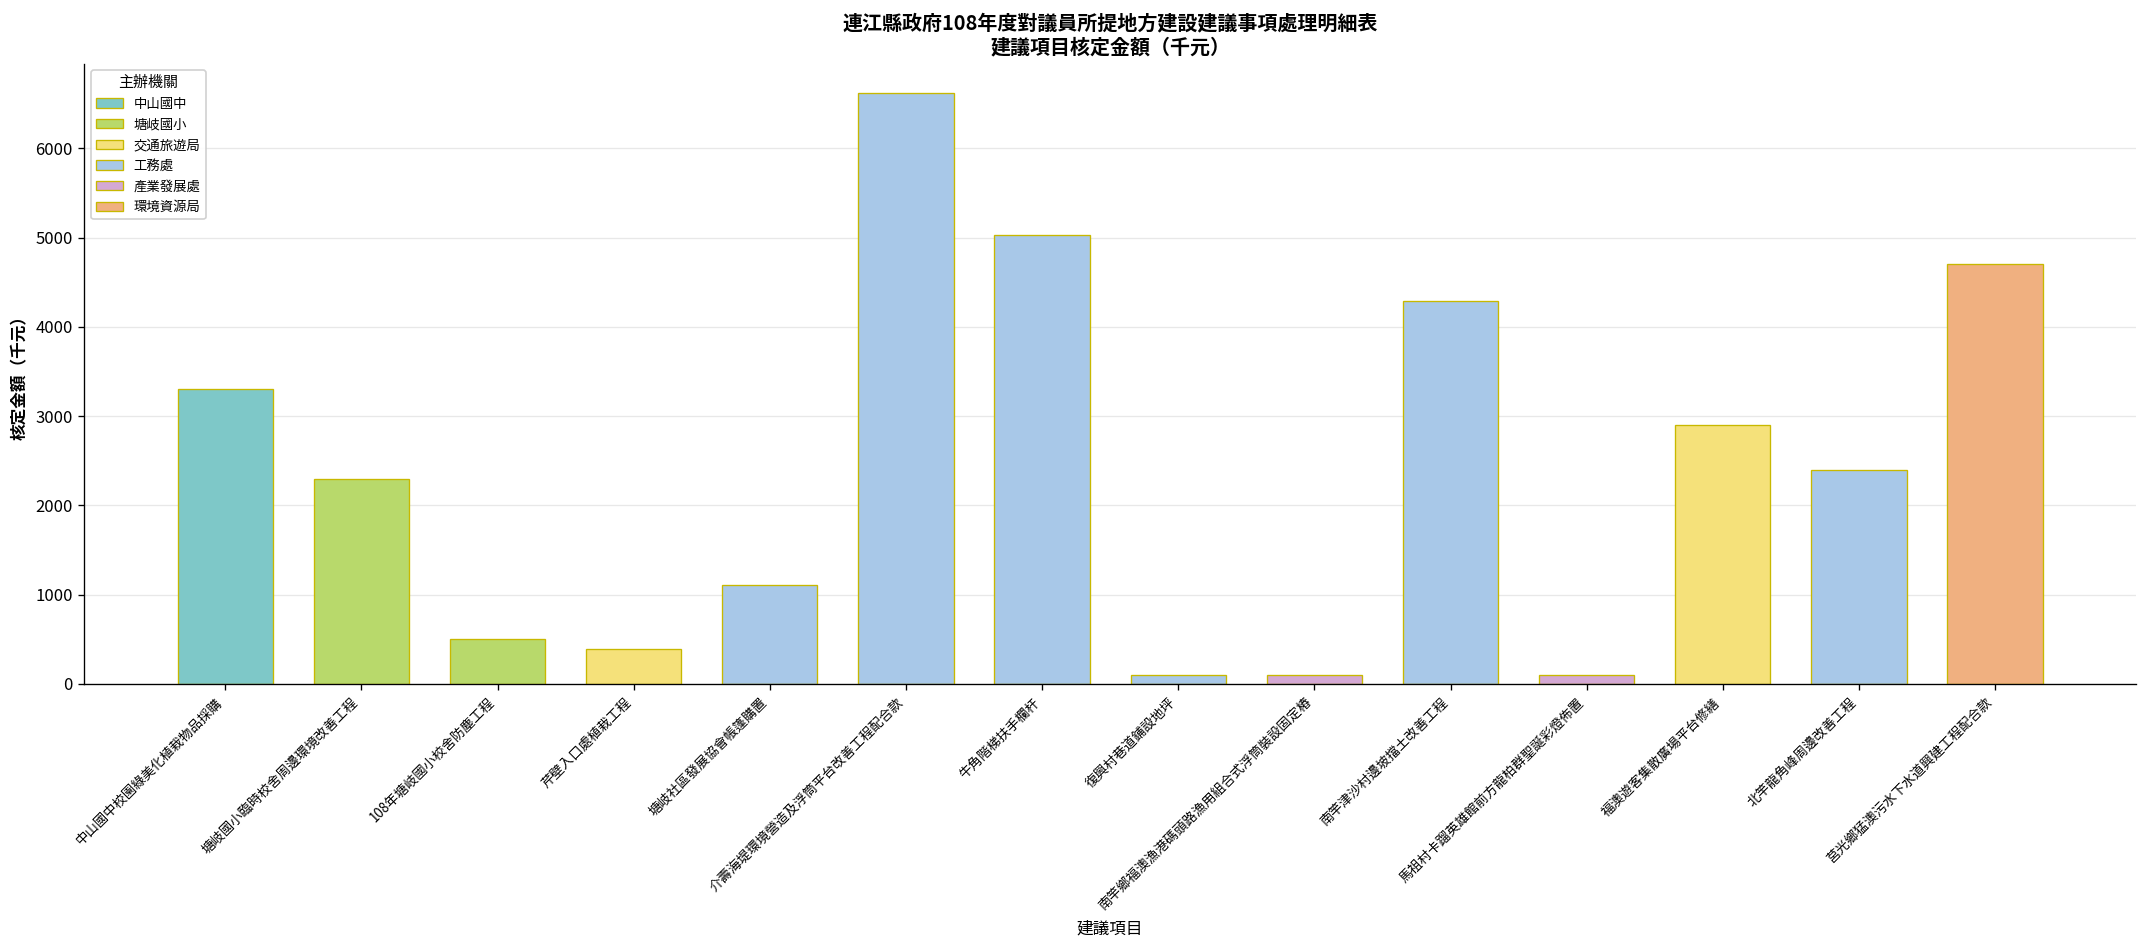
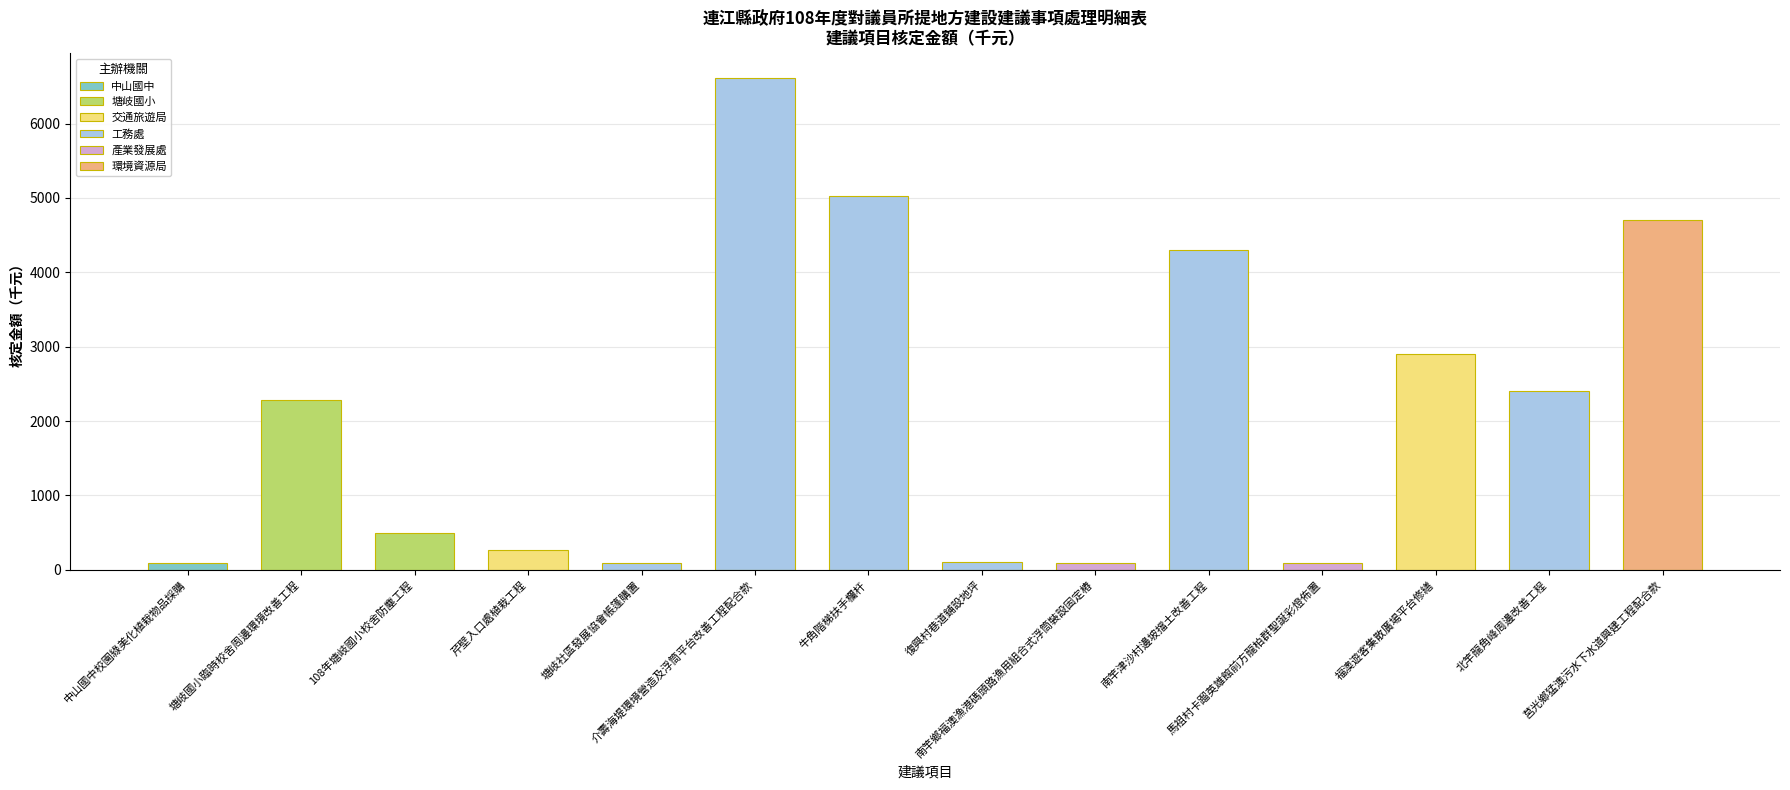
中山國中校園綠美化植栽物品採購: 3300 -> 100
芹壁入口處植栽工程: 400 -> 300
塘岐社區發展協會帳篷購置: 1100 -> 100
